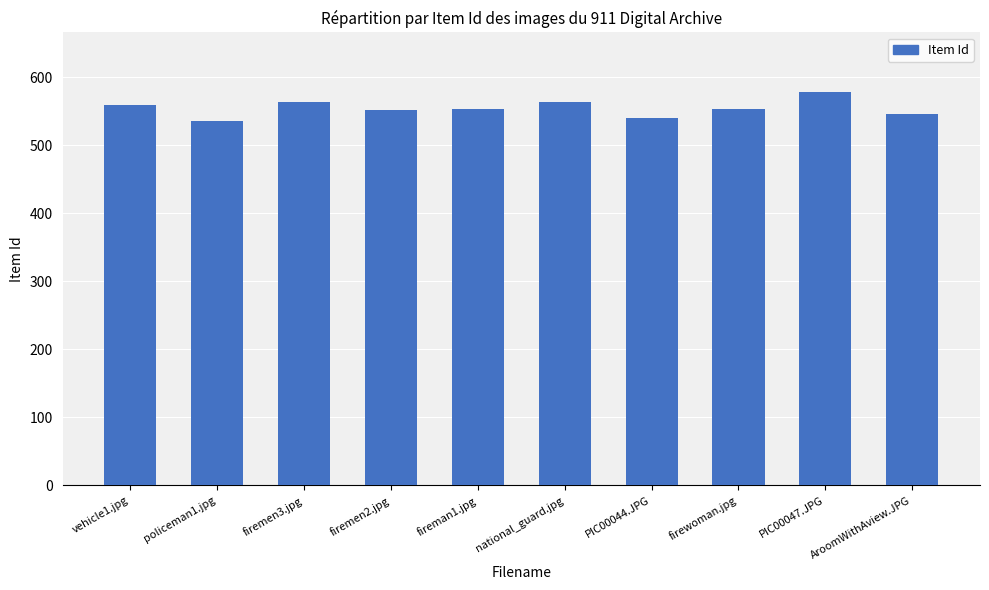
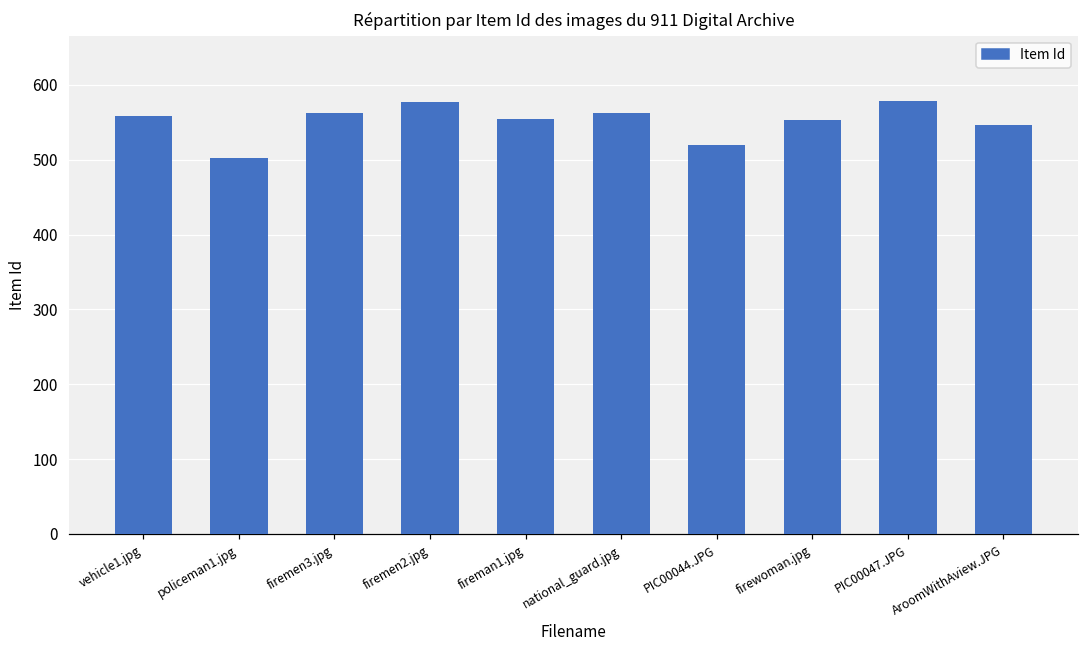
policeman1.jpg: 540 -> 500
firemen2.jpg: 550 -> 580
PIC00044.JPG: 540 -> 520
